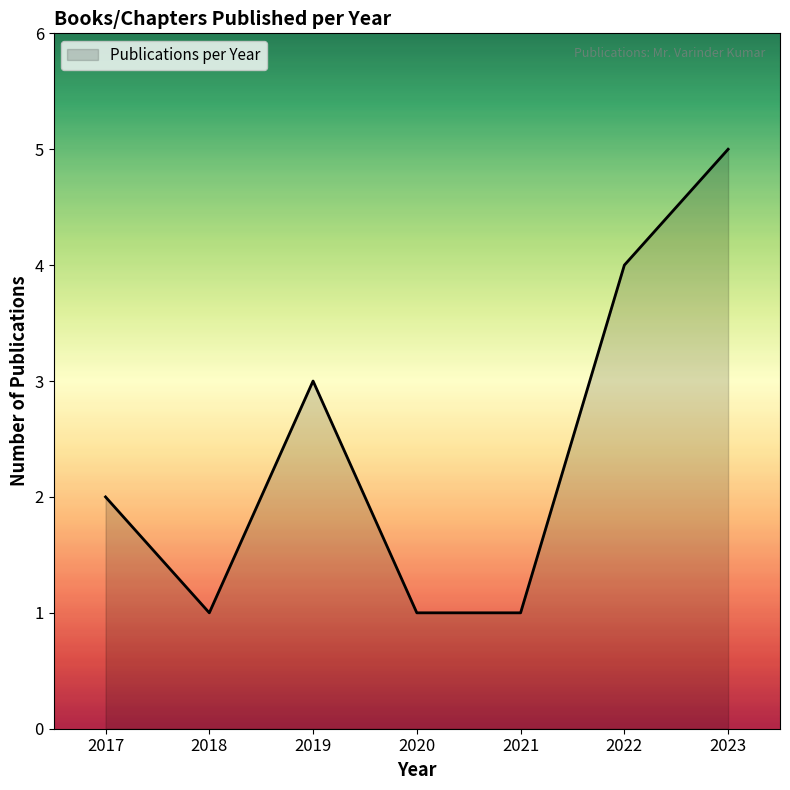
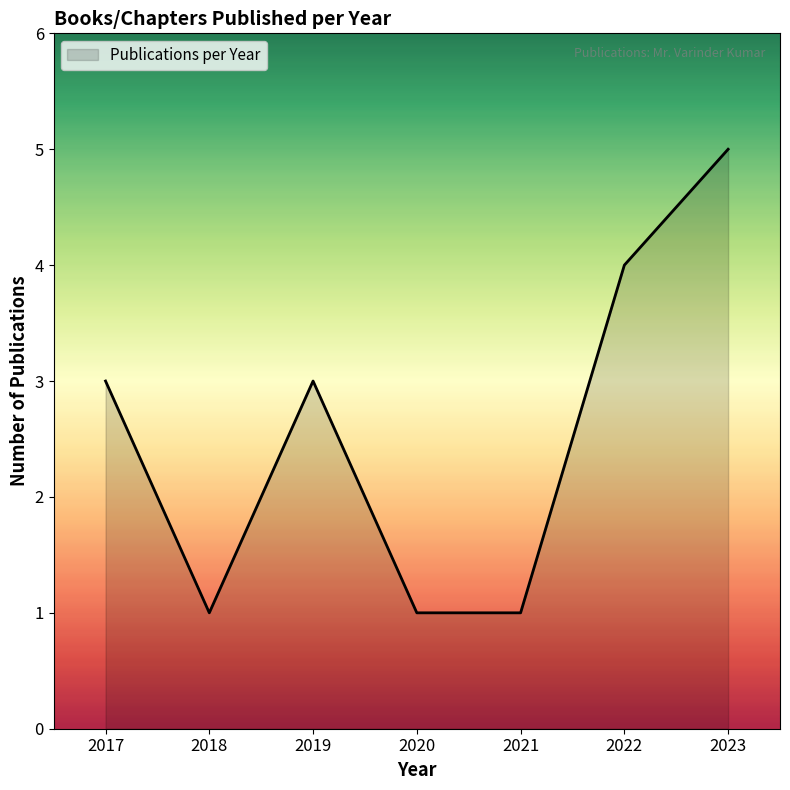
2017: 2 -> 3
